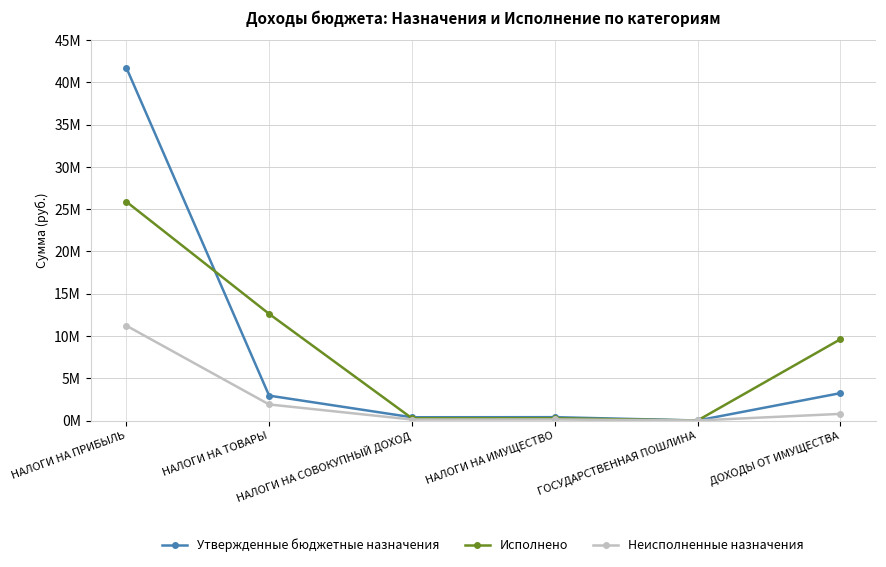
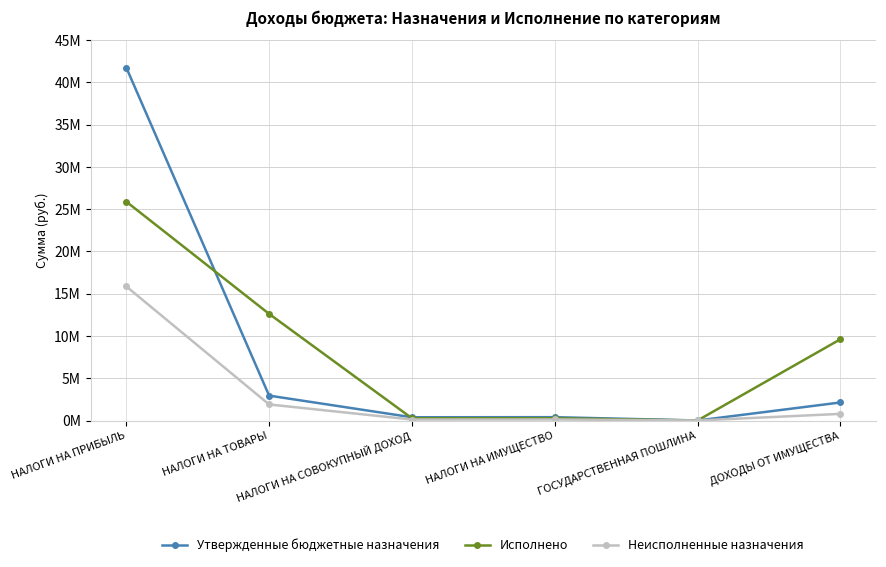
Неисполненные назначения, НАЛОГИ НА ПРИБЫЛЬ: 11000000 -> 16000000
Утвержденные бюджетные назначения, ДОХОДЫ ОТ ИМУЩЕСТВА: 3000000 -> 2000000
